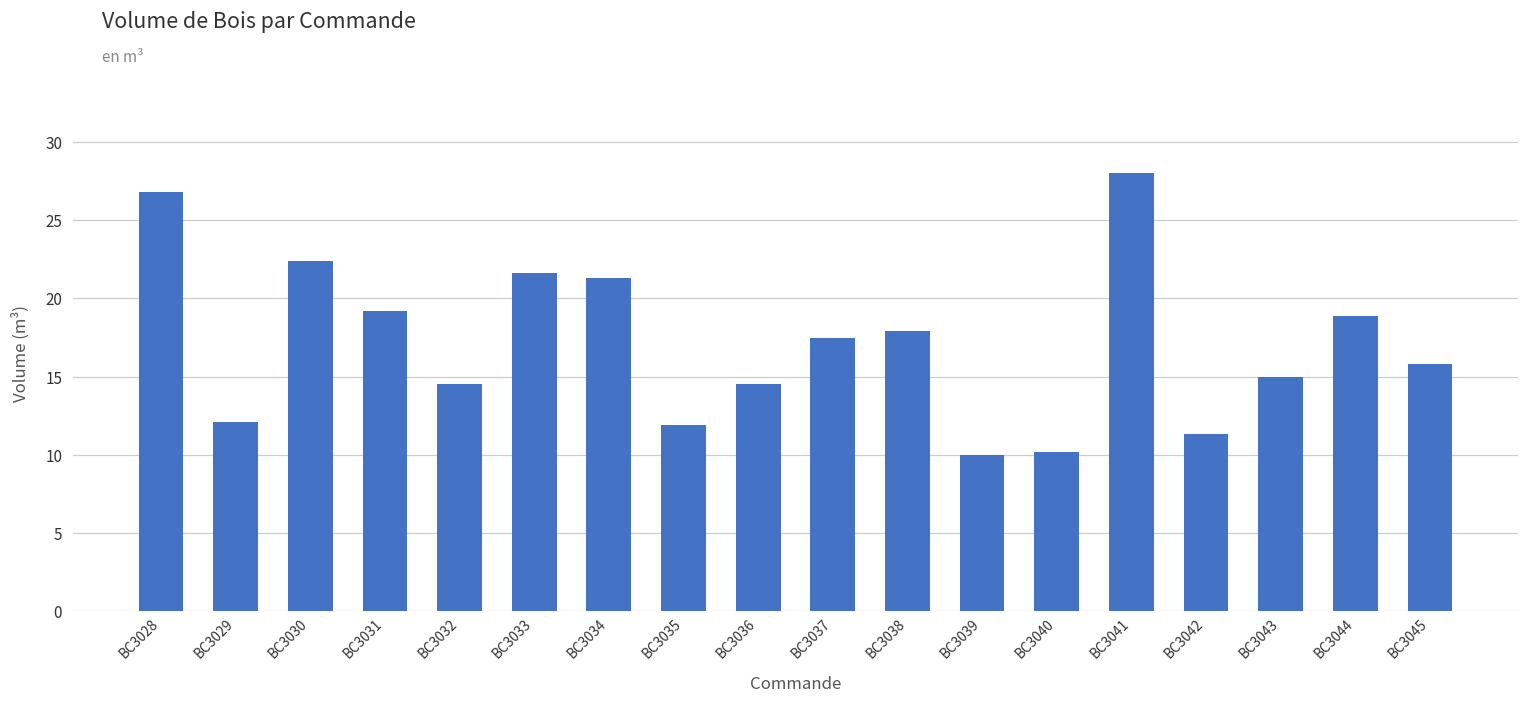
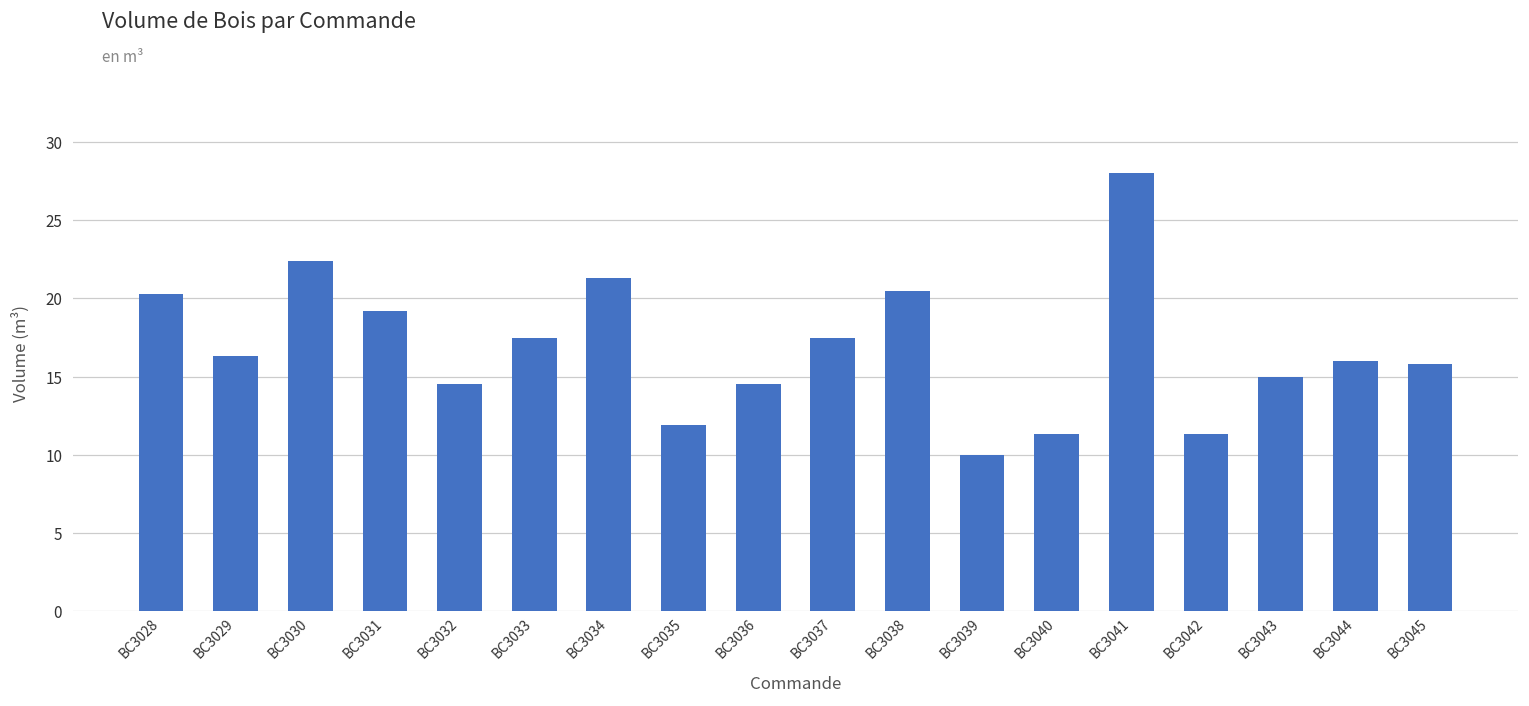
BC3028: 26.8 -> 20.3
BC3029: 12.1 -> 16.3
BC3033: 21.6 -> 17.5
BC3038: 17.9 -> 20.5
BC3040: 10.2 -> 11.3
BC3044: 18.9 -> 16.0
